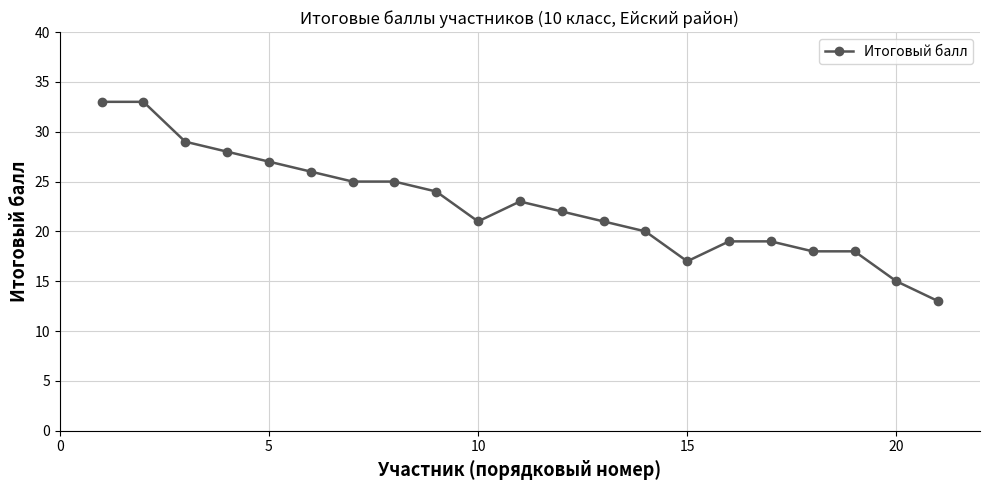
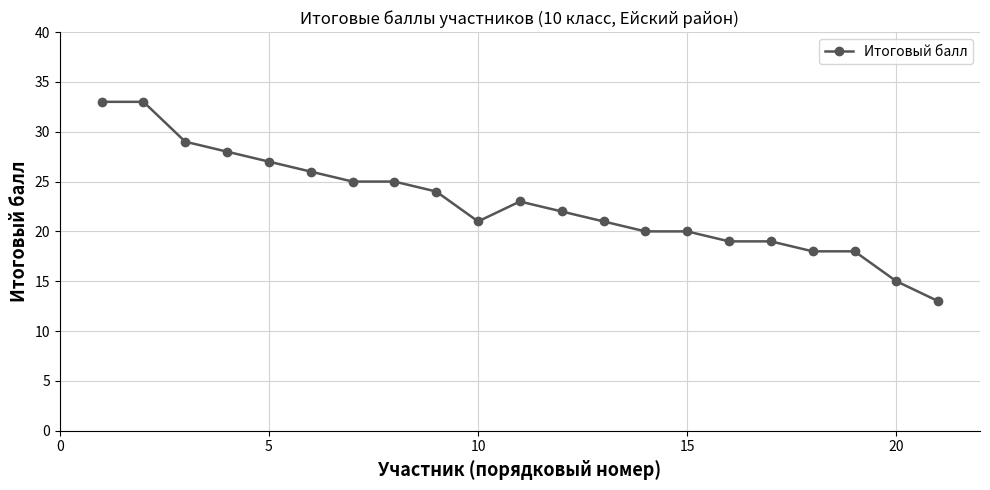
15: 17 -> 20
